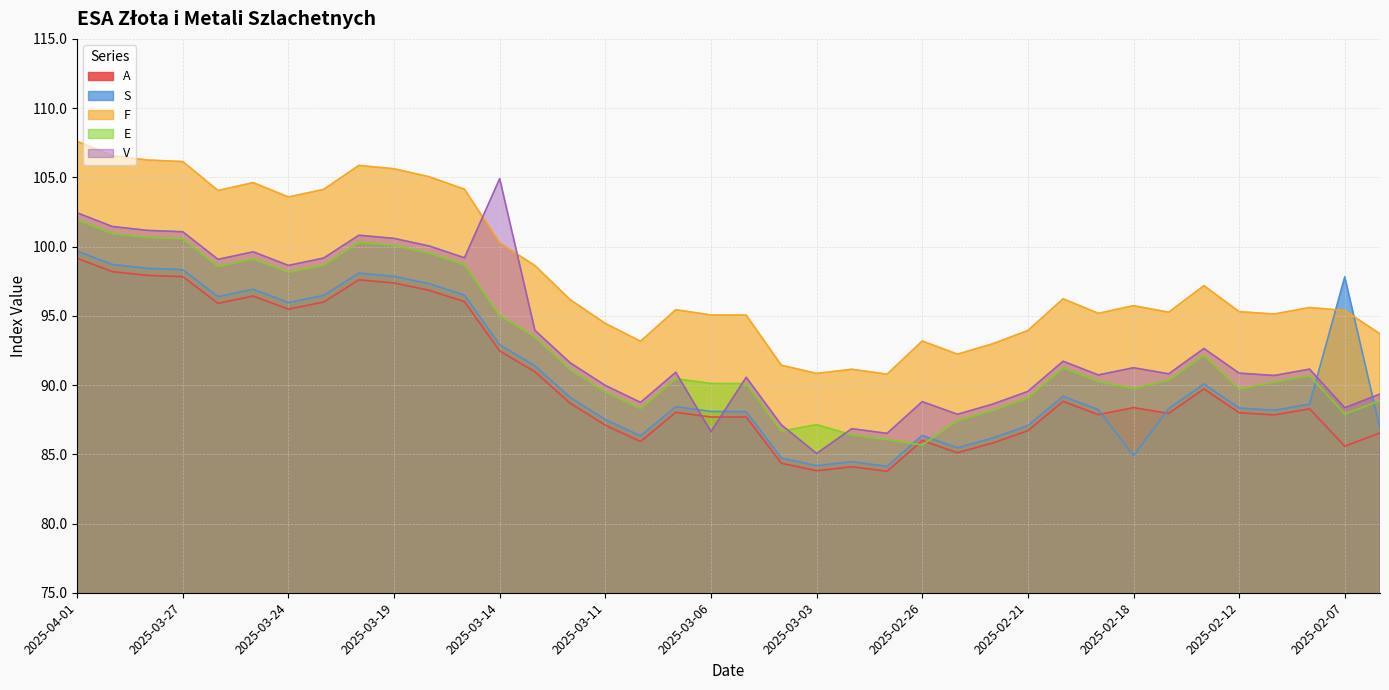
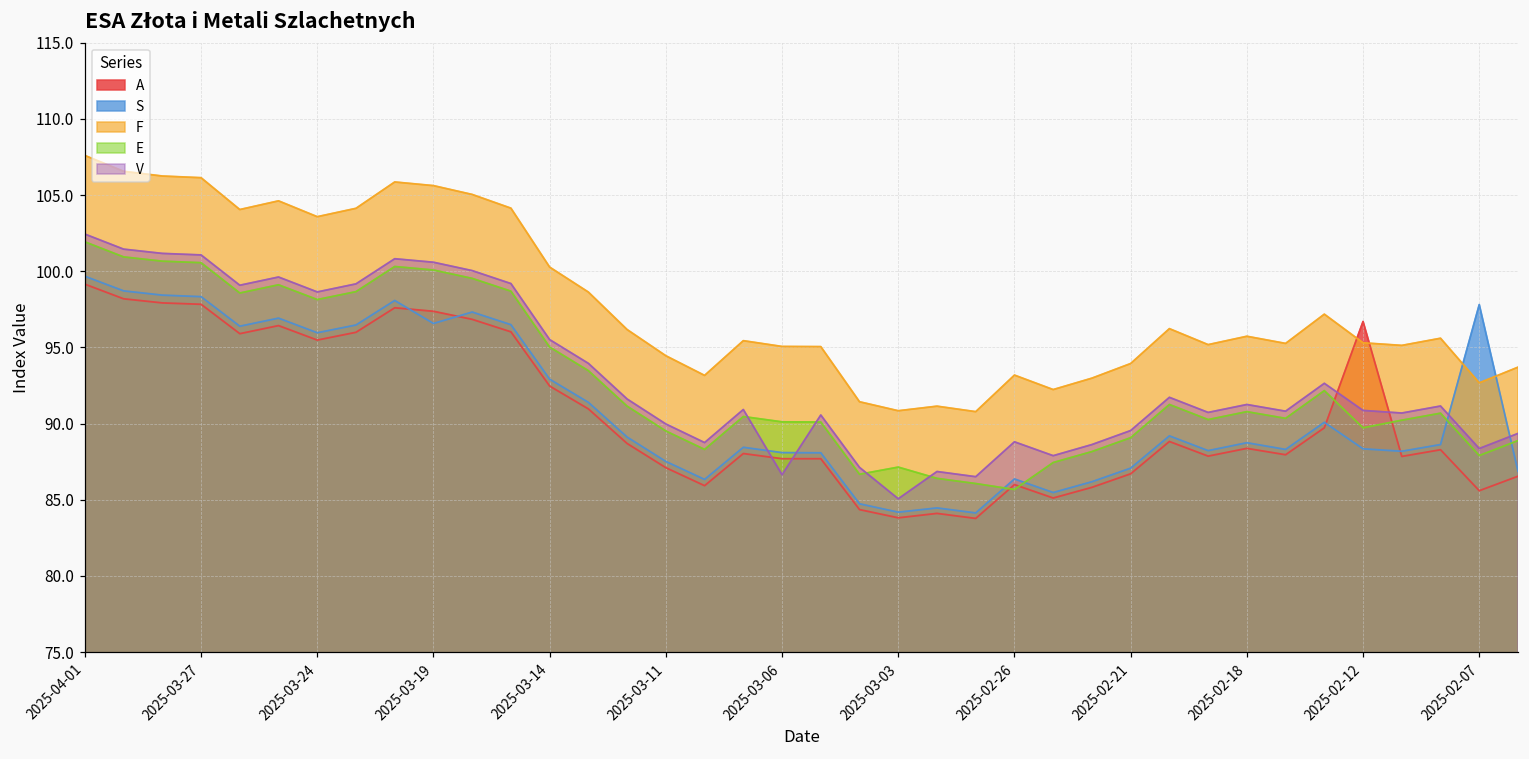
S, 2025-03-19: 97.9 -> 96.6
V, 2025-03-14: 104.9 -> 95.5
S, 2025-02-18: 84.9 -> 88.7
E, 2025-02-18: 89.8 -> 90.8
A, 2025-02-12: 88.0 -> 96.7
F, 2025-02-07: 95.4 -> 92.7
